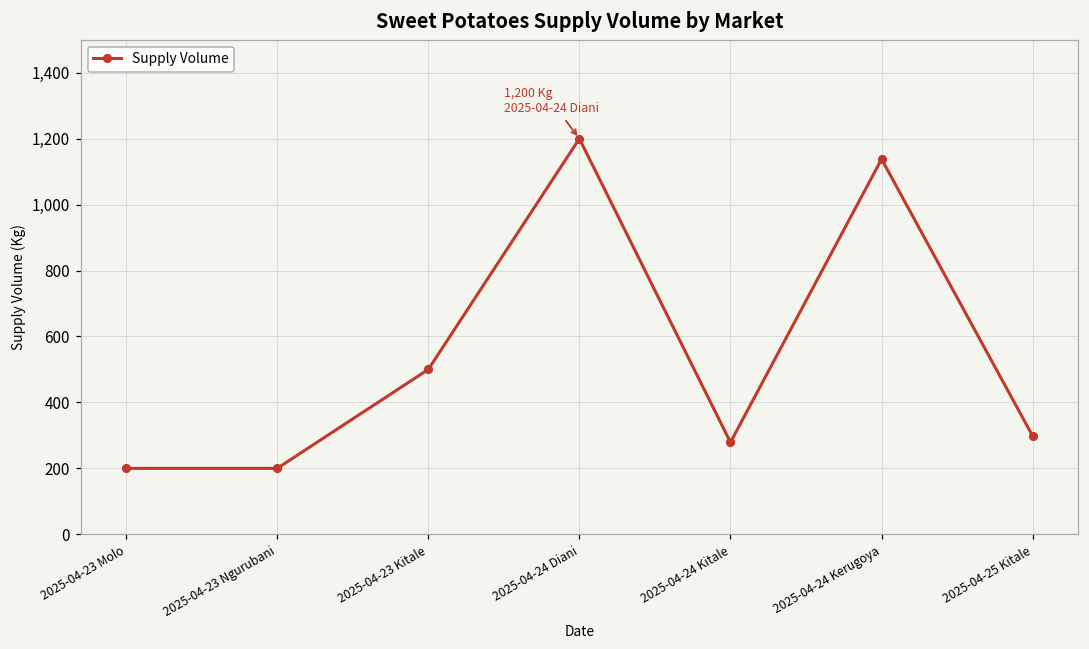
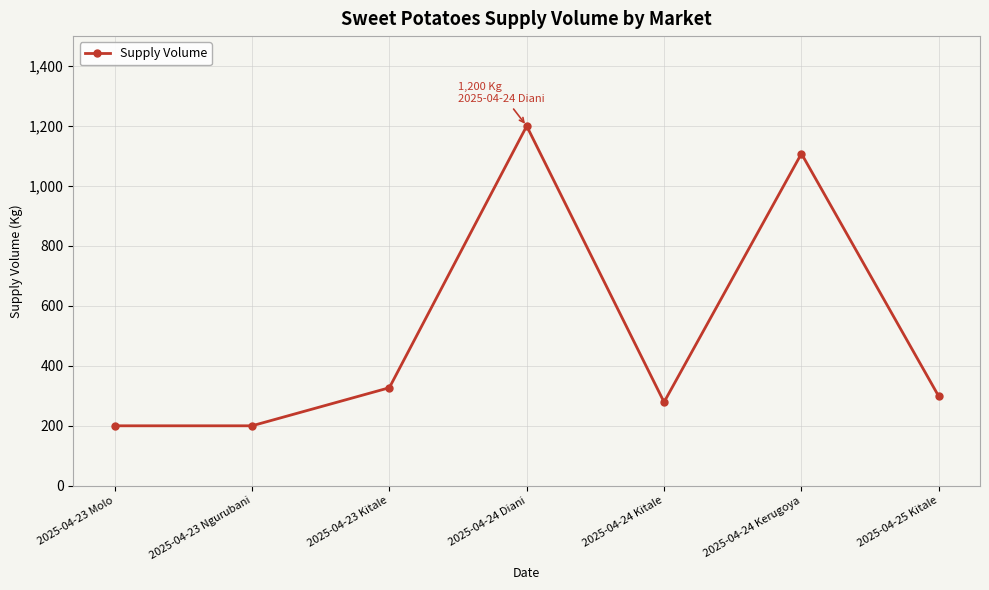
2025-04-23 Kitale: 500 -> 330
2025-04-24 Kerugoya: 1,140 -> 1,110
